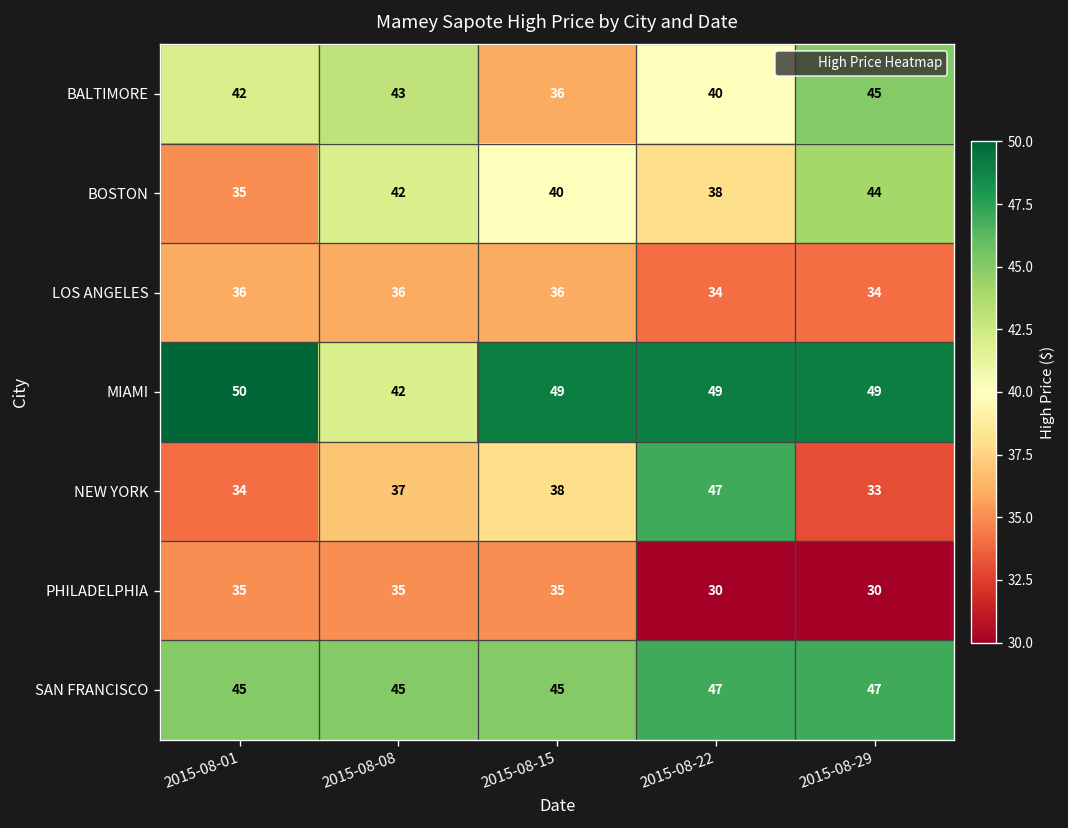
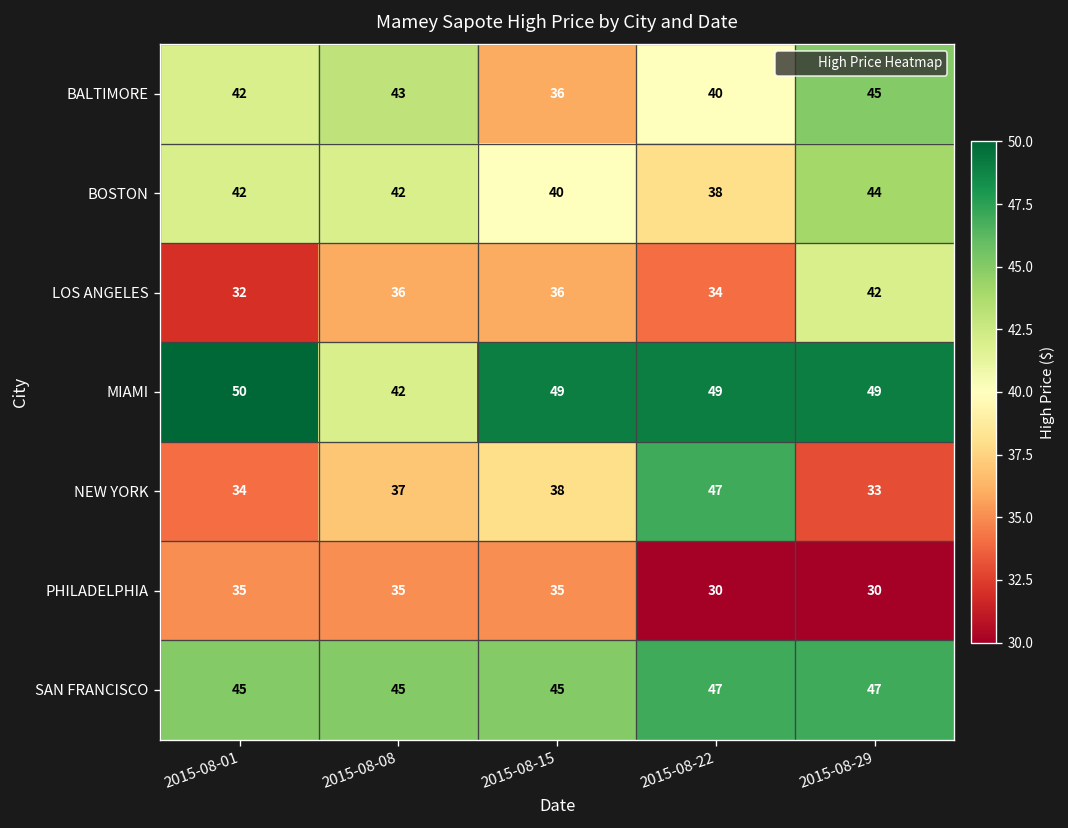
BOSTON, 2015-08-01: 35 -> 42
LOS ANGELES, 2015-08-01: 36 -> 32
LOS ANGELES, 2015-08-29: 34 -> 42
